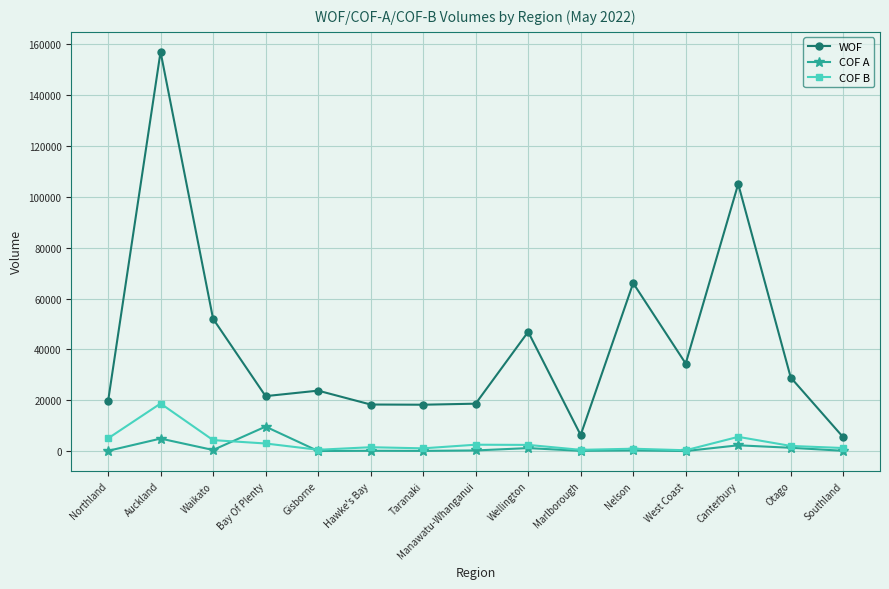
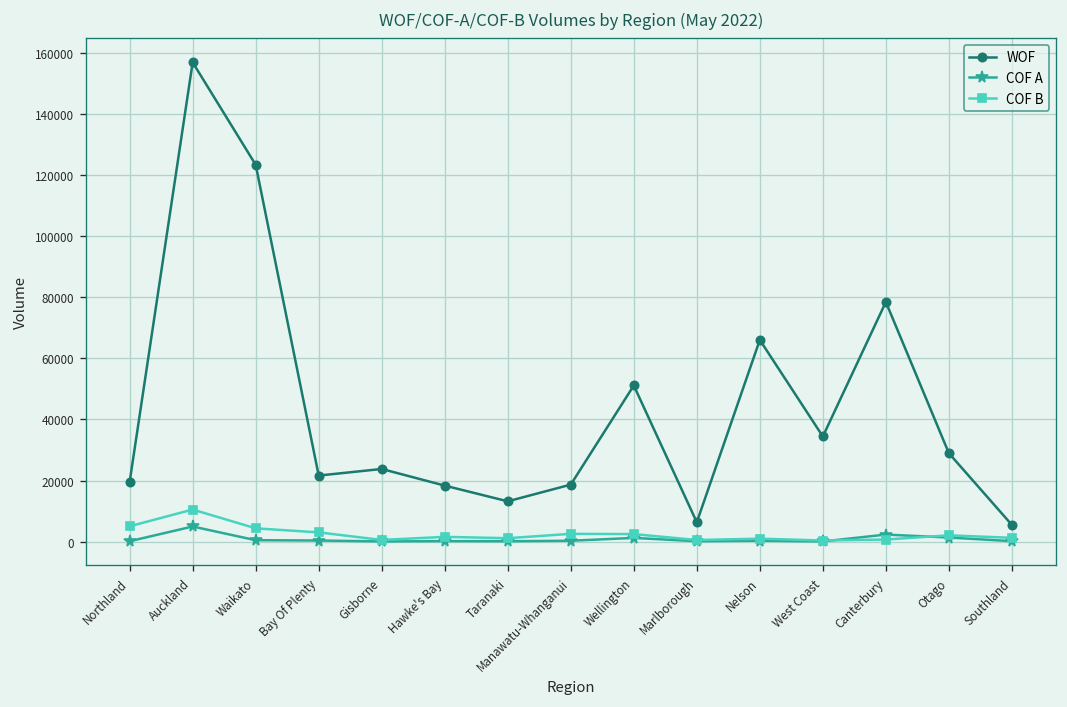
COF B, Auckland: 19000 -> 11000
WOF, Waikato: 52000 -> 123000
COF A, Bay Of Plenty: 10000 -> 0
WOF, Taranaki: 18000 -> 13000
WOF, Wellington: 47000 -> 51000
WOF, Canterbury: 105000 -> 78000
COF B, Canterbury: 6000 -> 1000
